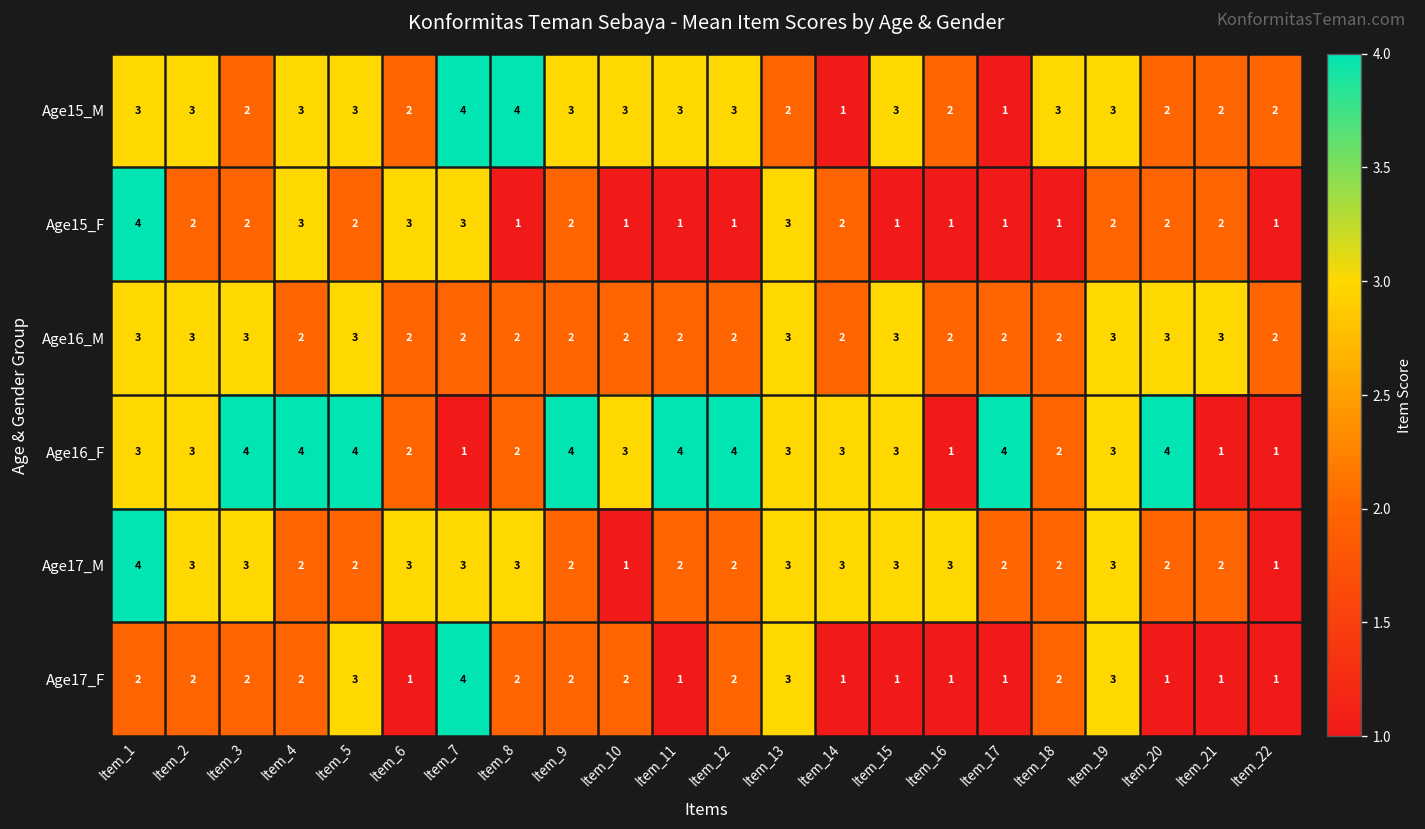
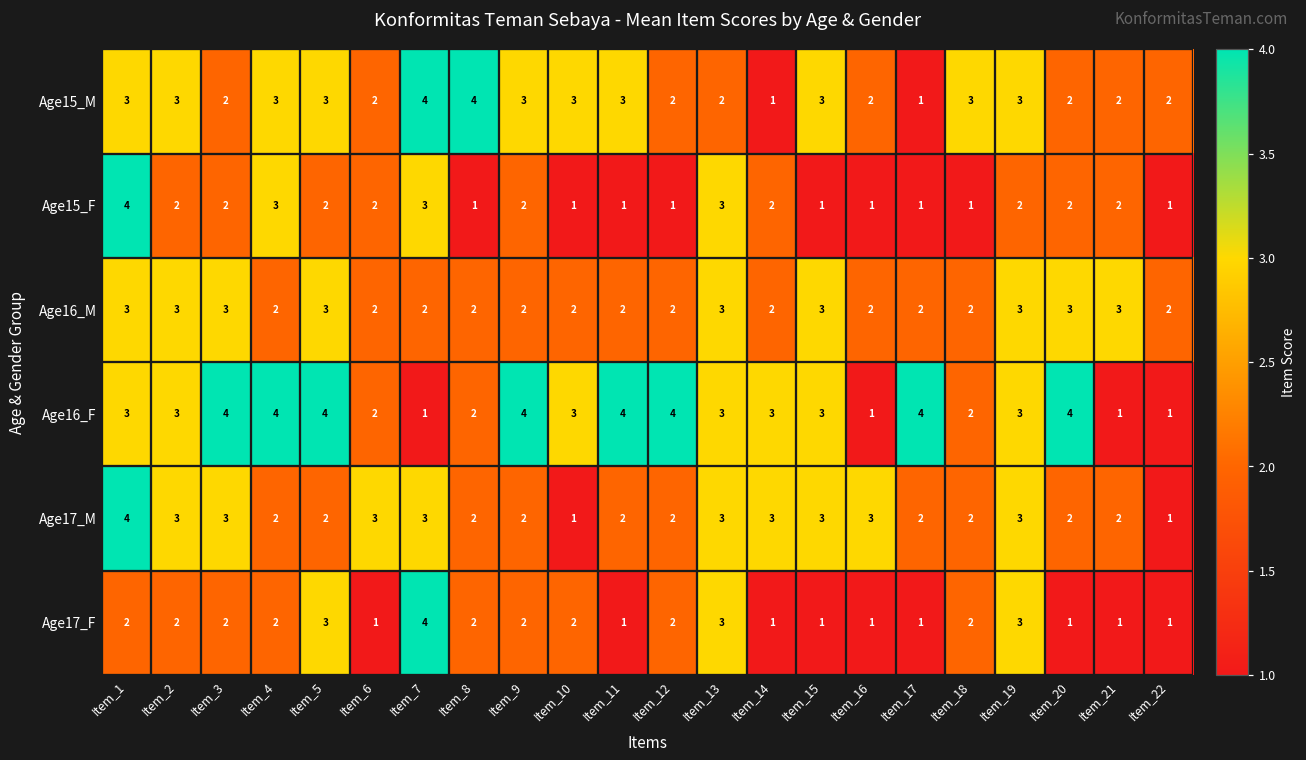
Age15_M, Item_12: 3 -> 2
Age15_F, Item_6: 3 -> 2
Age17_M, Item_8: 3 -> 2
